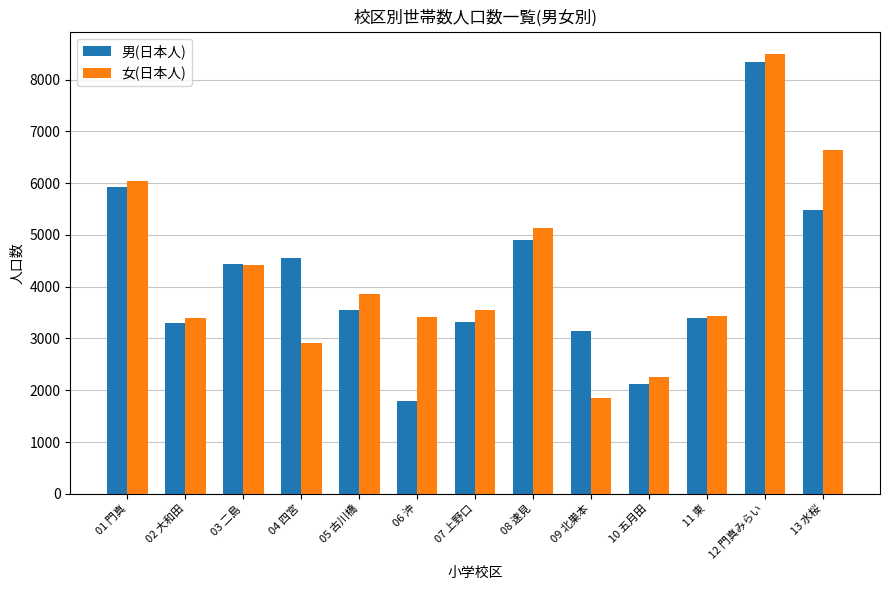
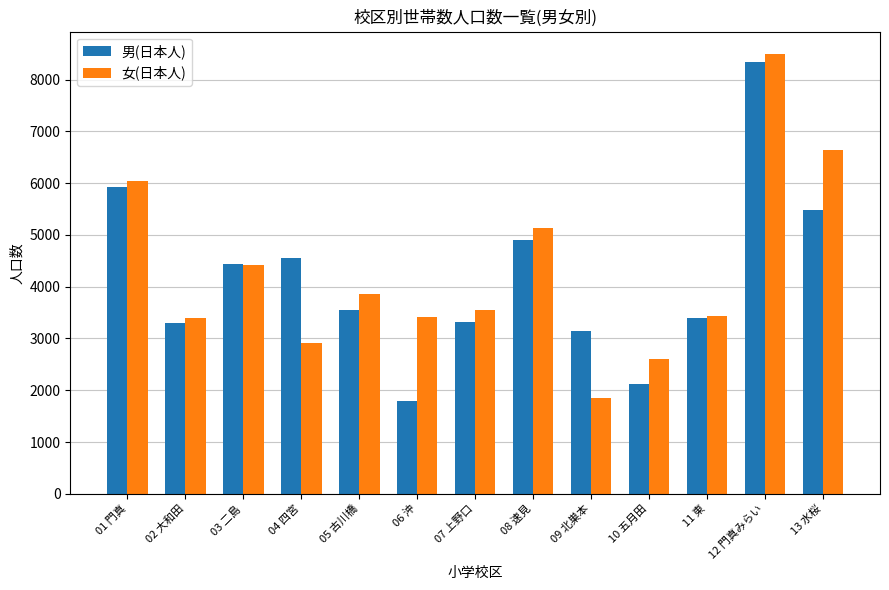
女(日本人), 10 五月田: 2300 -> 2600
